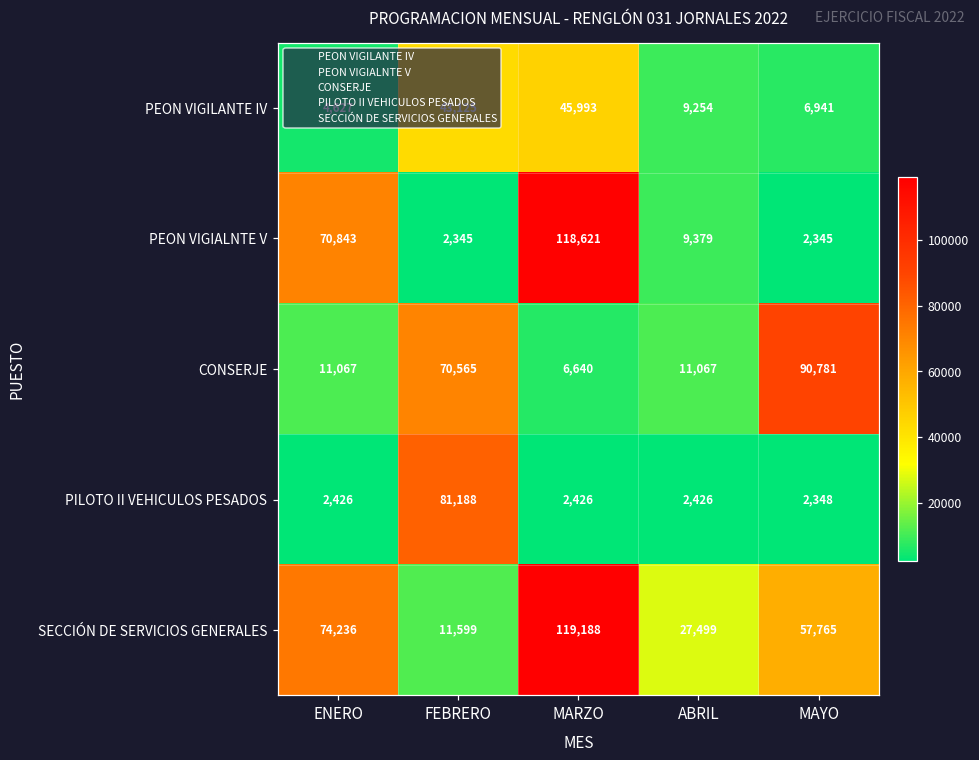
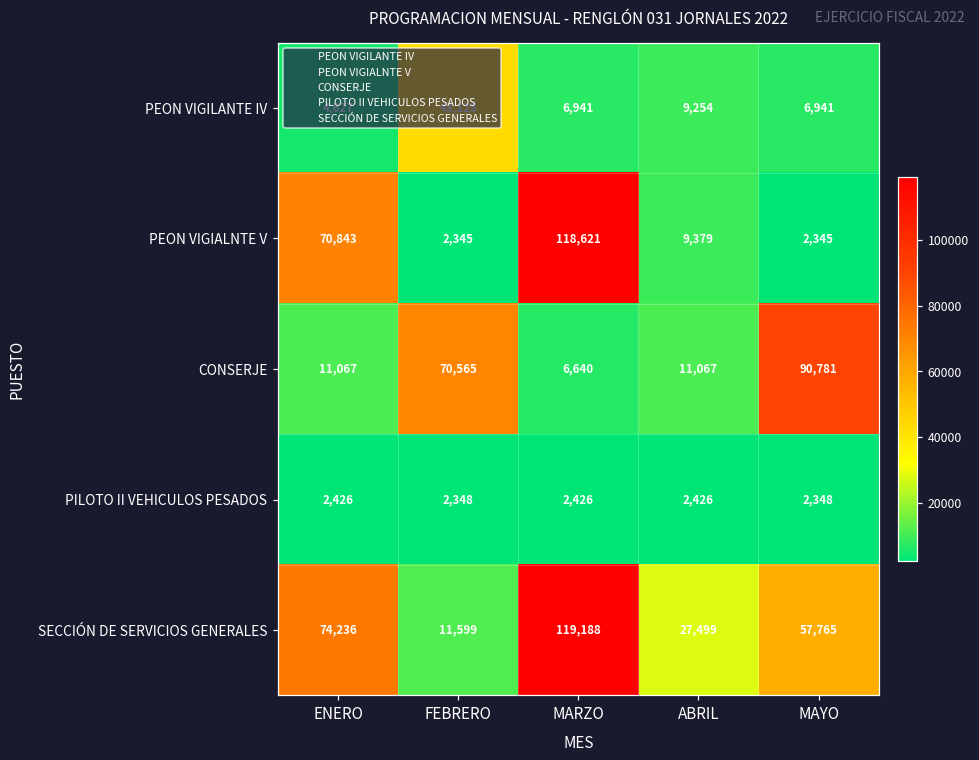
PEON VIGILANTE IV, MARZO: 45,993 -> 6,941
PILOTO II VEHICULOS PESADOS, FEBRERO: 81,188 -> 2,348
